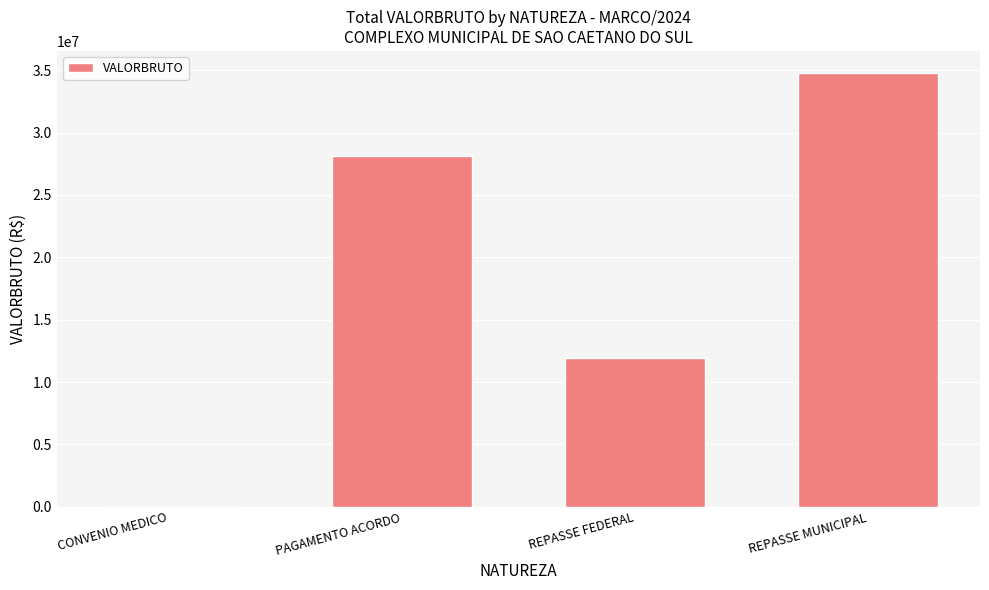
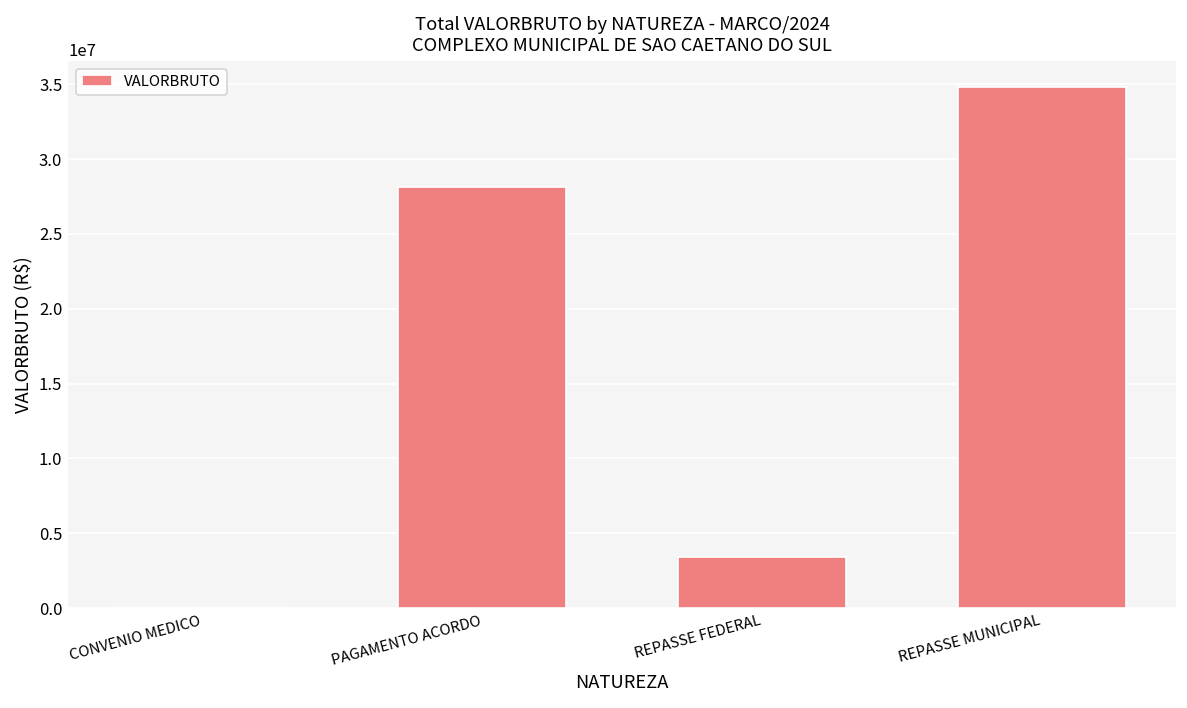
REPASSE FEDERAL: 11900000 -> 3400000
